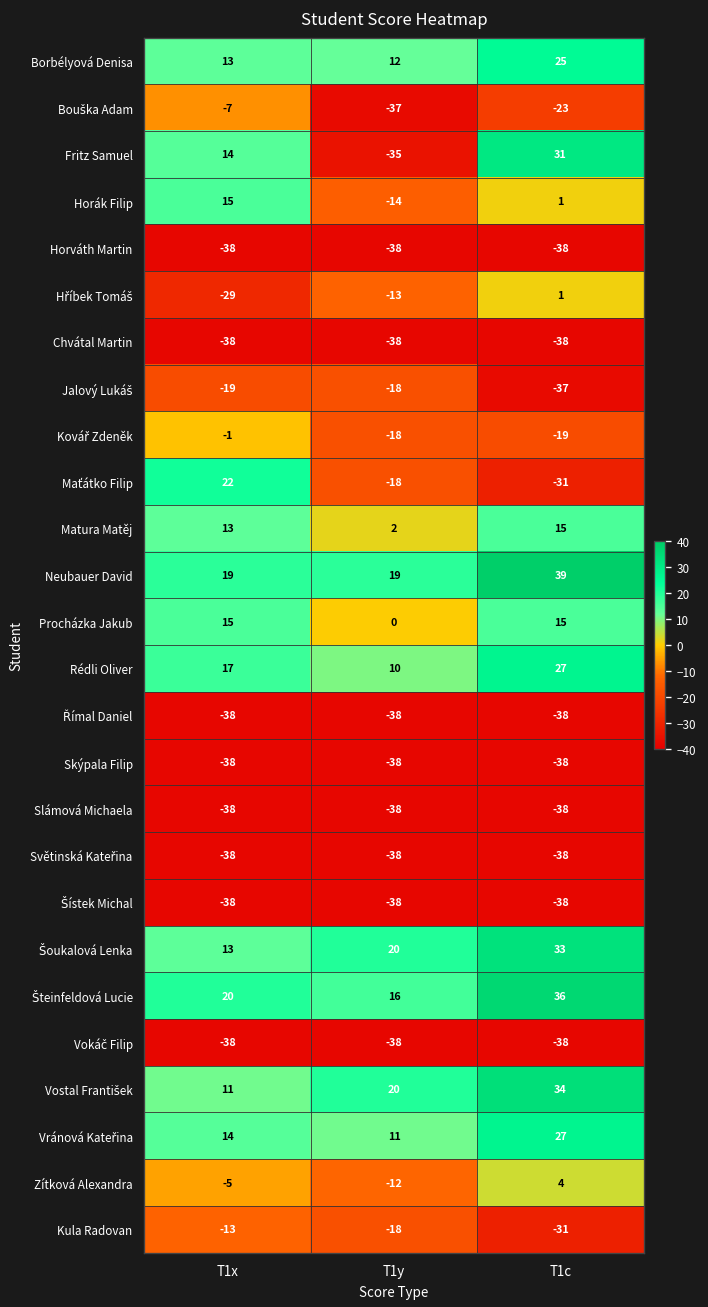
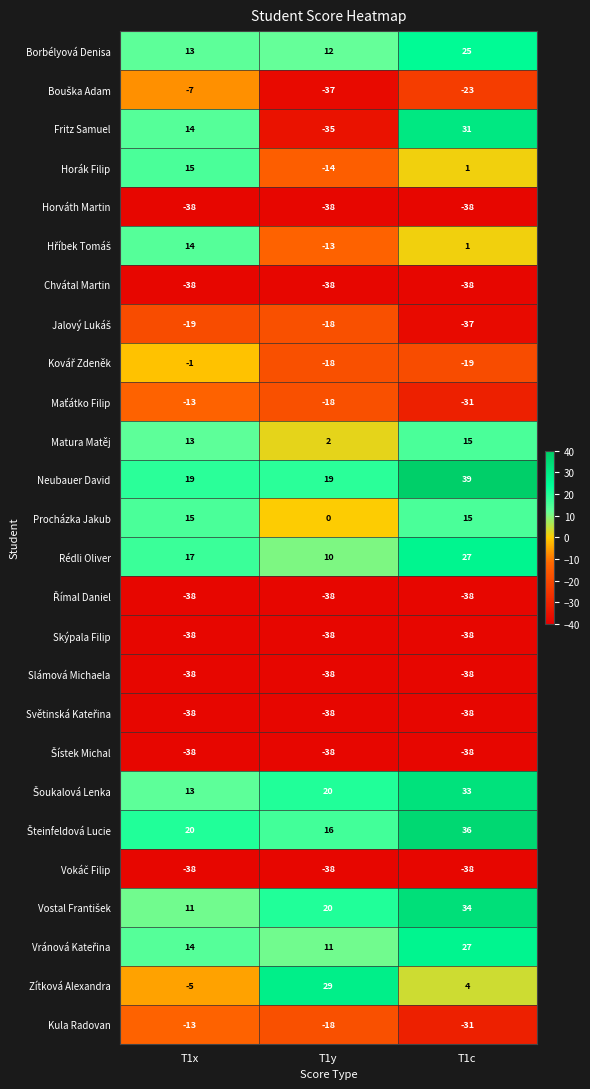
Hříbek Tomáš, T1x: -29 -> 14
Maťátko Filip, T1x: 22 -> -13
Zítková Alexandra, T1y: -12 -> 29
